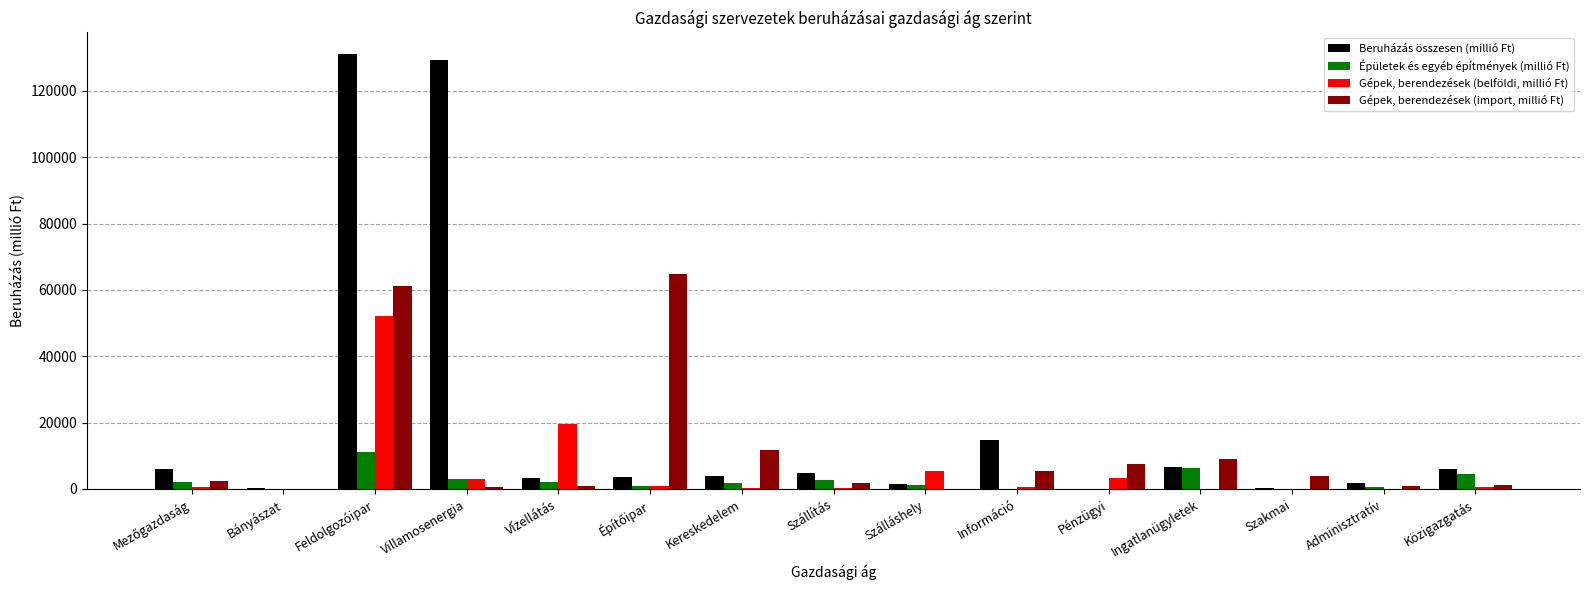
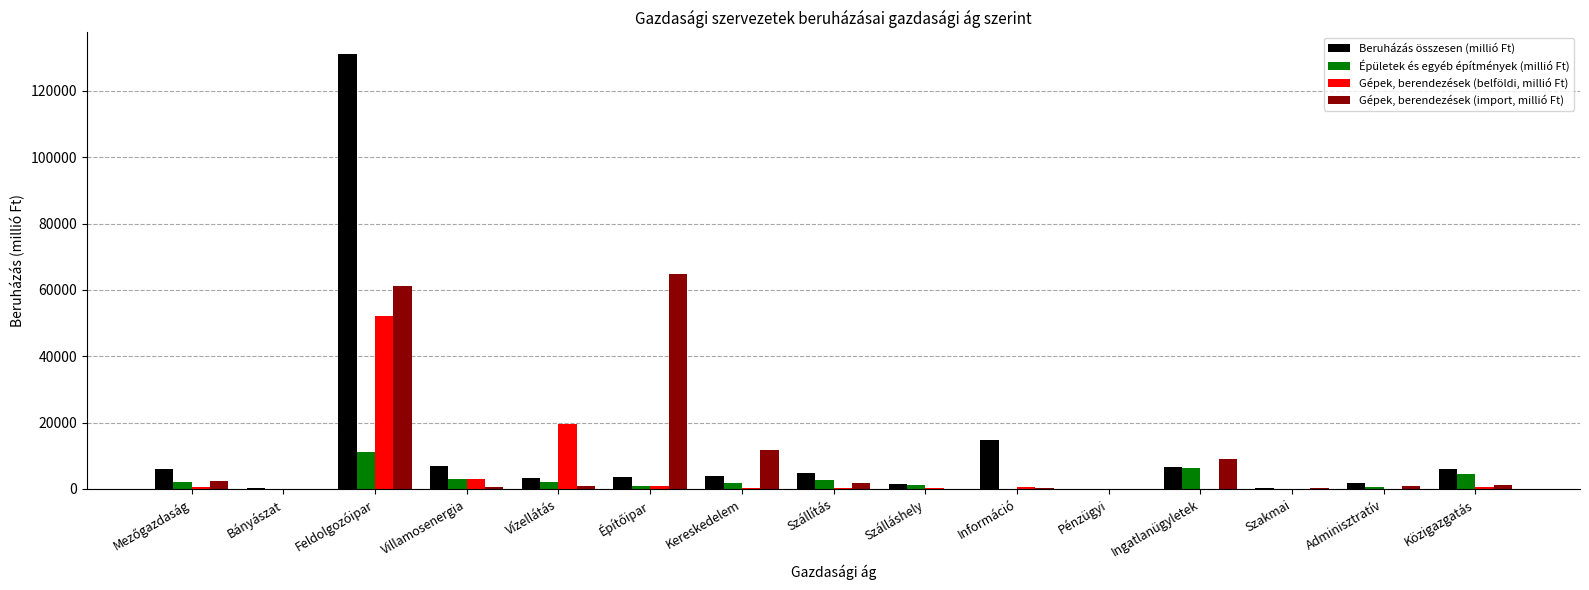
Beruházás összesen (millió Ft), Villamosenergia: 129000 -> 7000
Gépek, berendezések (belföldi, millió Ft), Szálláshely: 5000 -> 0
Gépek, berendezések (import, millió Ft), Információ: 5000 -> 0
Gépek, berendezések (belföldi, millió Ft), Pénzügyi: 3000 -> 0
Gépek, berendezések (import, millió Ft), Pénzügyi: 7000 -> 0
Gépek, berendezések (import, millió Ft), Szakmai: 4000 -> 0
